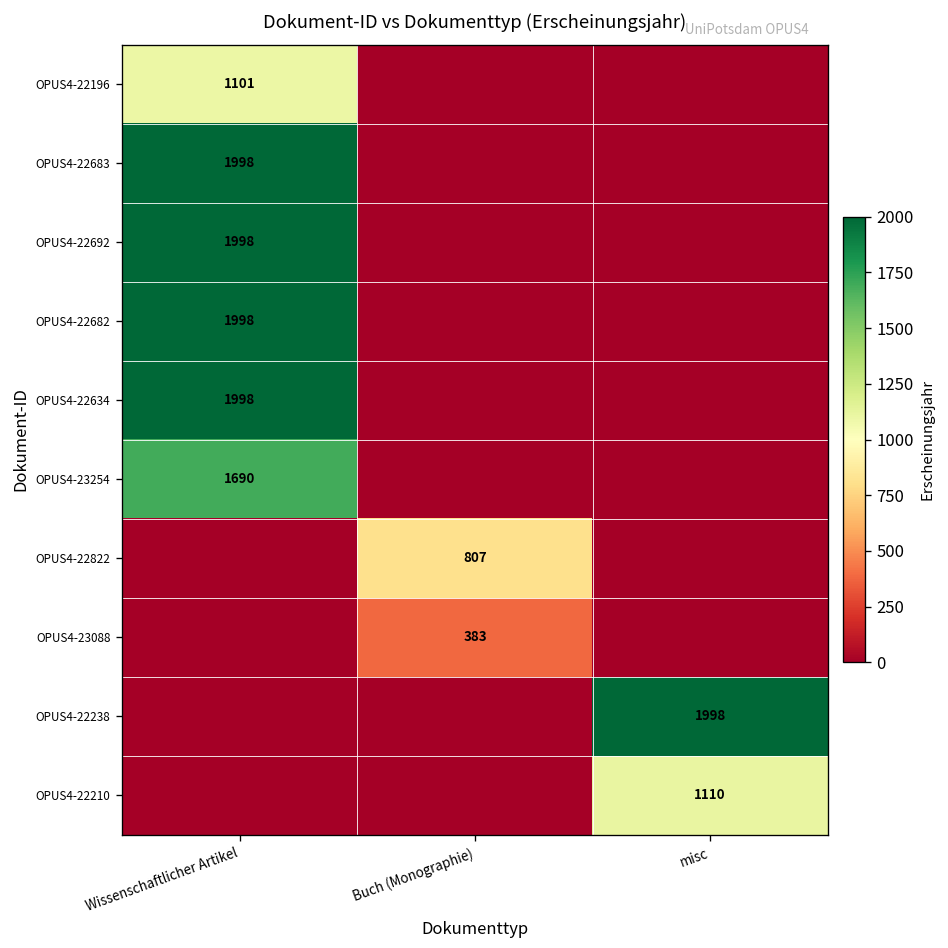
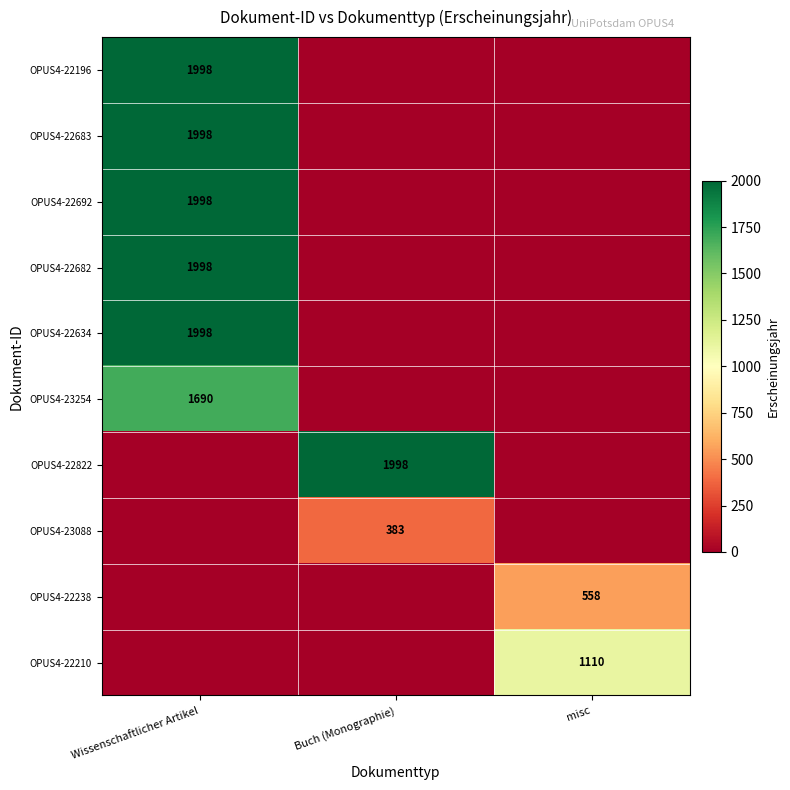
OPUS4-22196, Wissenschaftlicher Artikel: 1101 -> 1998
OPUS4-22822, Buch (Monographie): 807 -> 1998
OPUS4-22238, misc: 1998 -> 558
